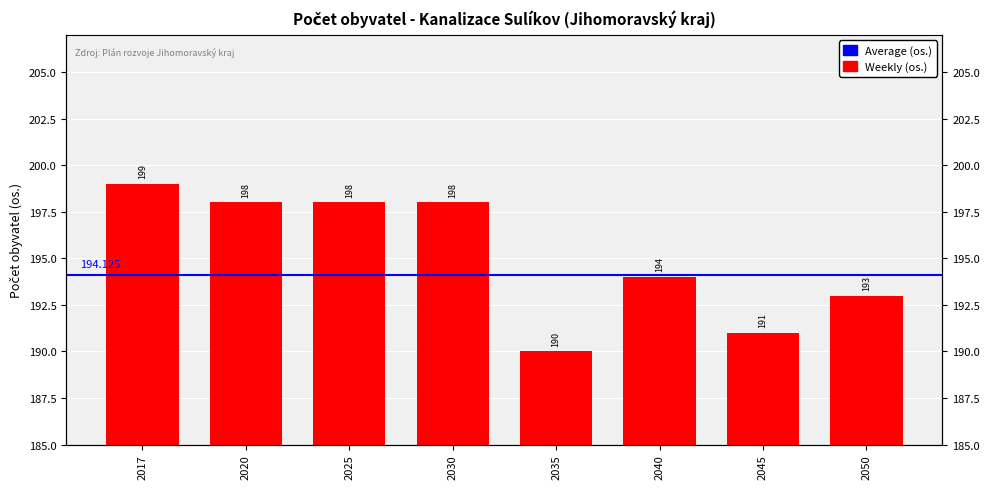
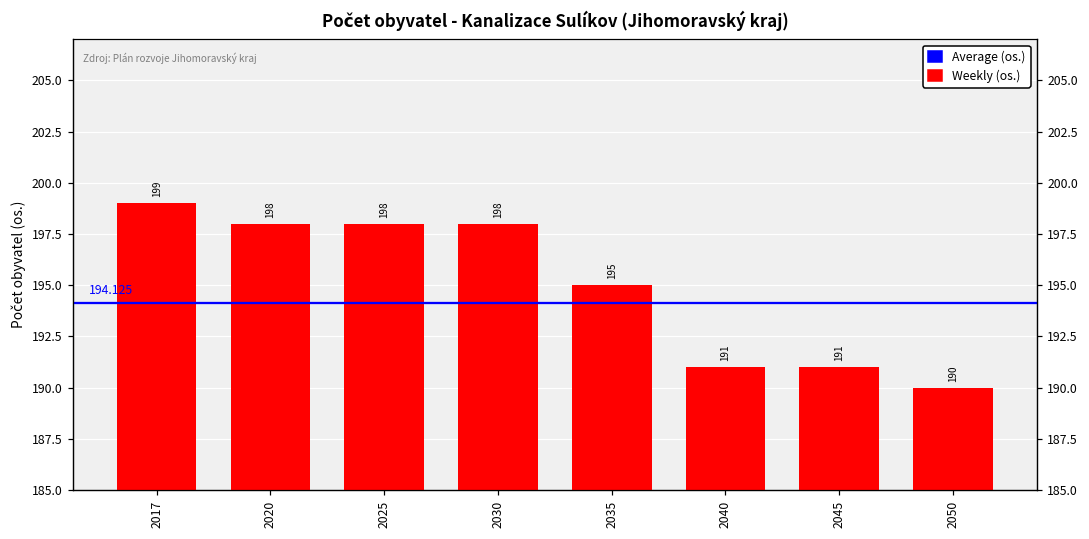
2035: 190 -> 195
2040: 194 -> 191
2050: 193 -> 190
